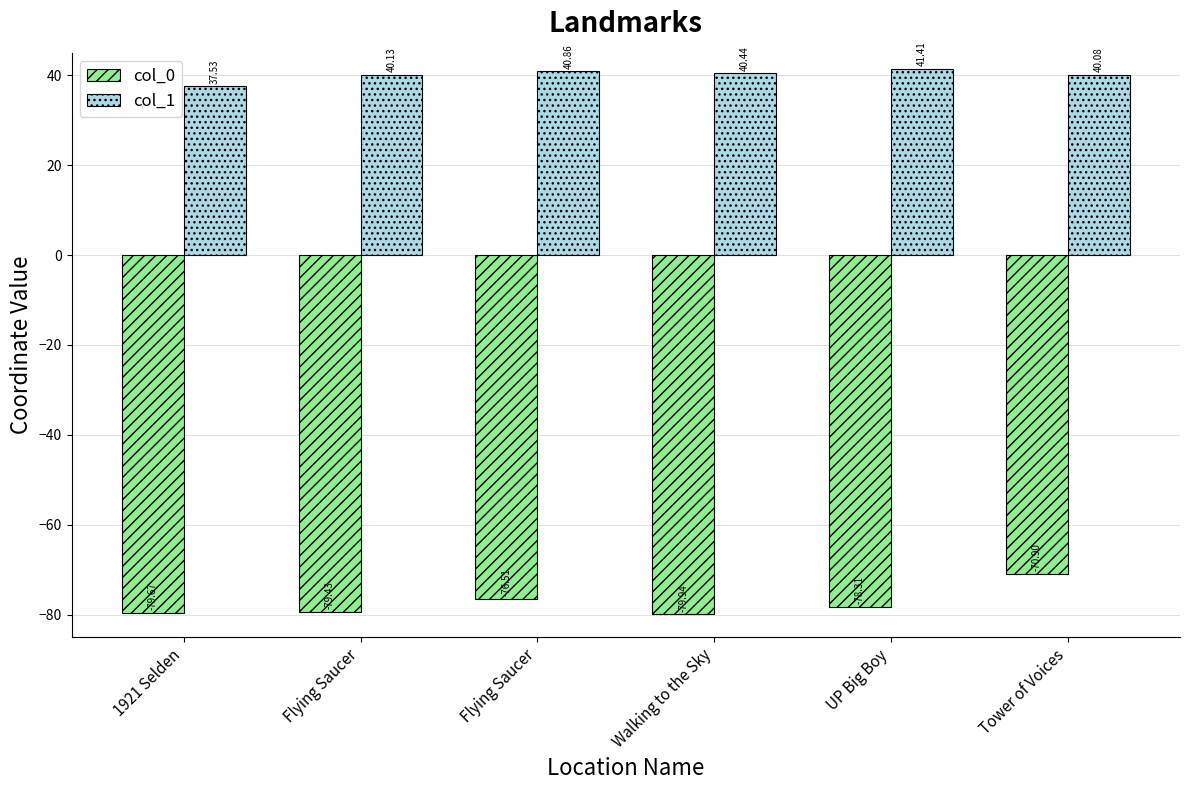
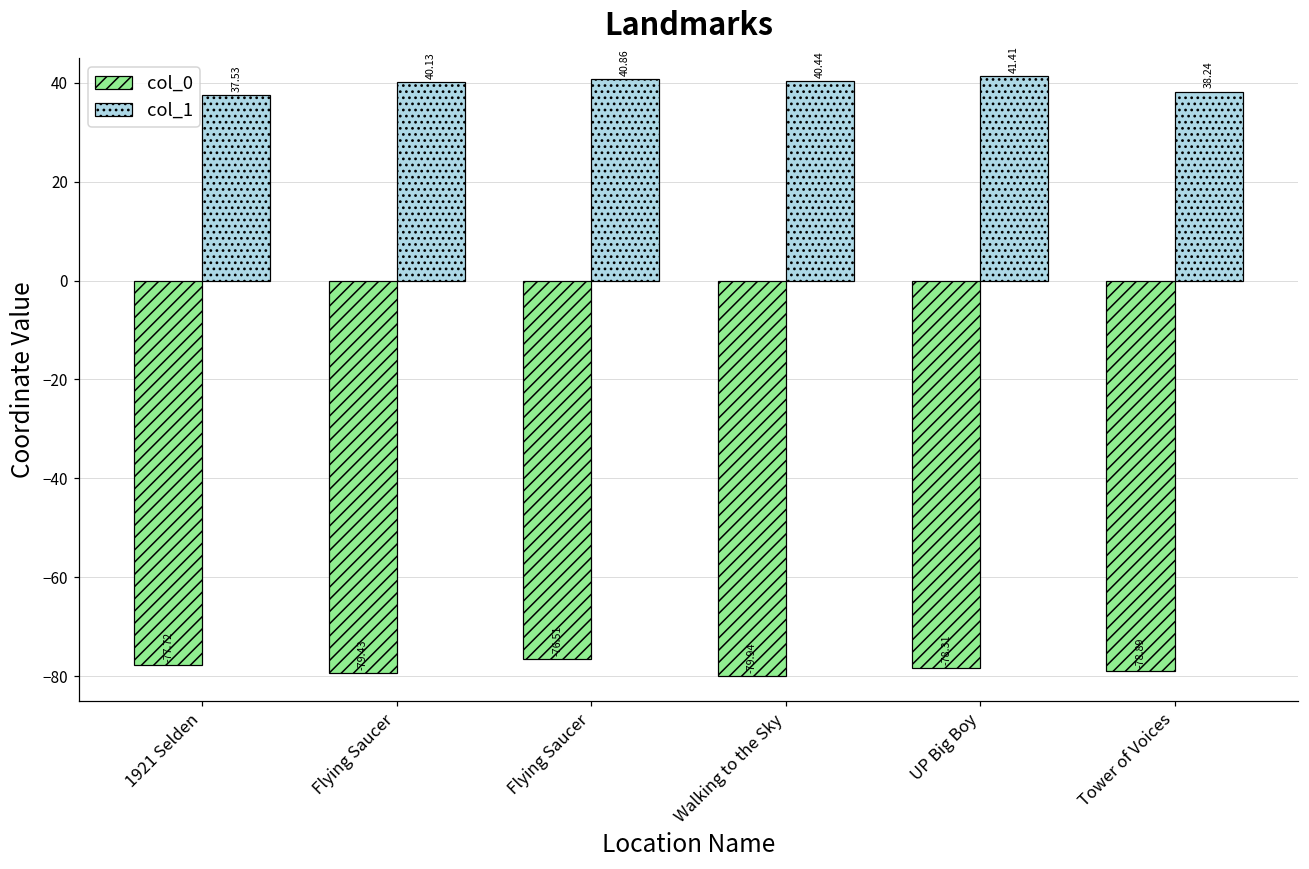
col_0, 1921 Selden: -79.67 -> -77.72
col_0, Tower of Voices: -70.90 -> -78.89
col_1, Tower of Voices: 40.08 -> 38.24
